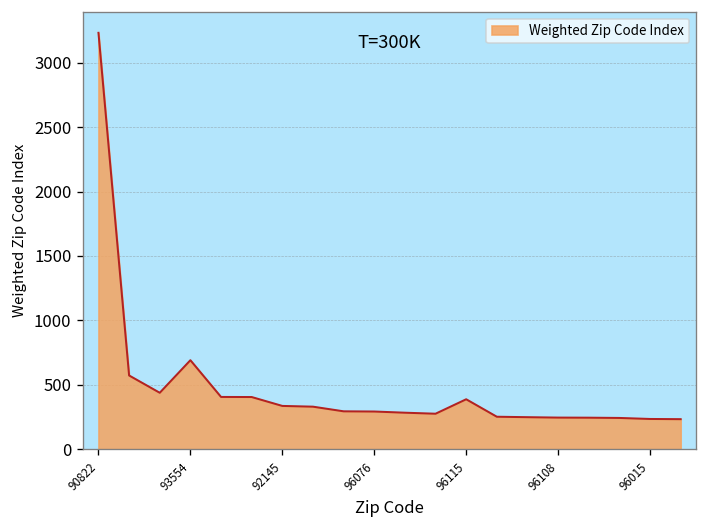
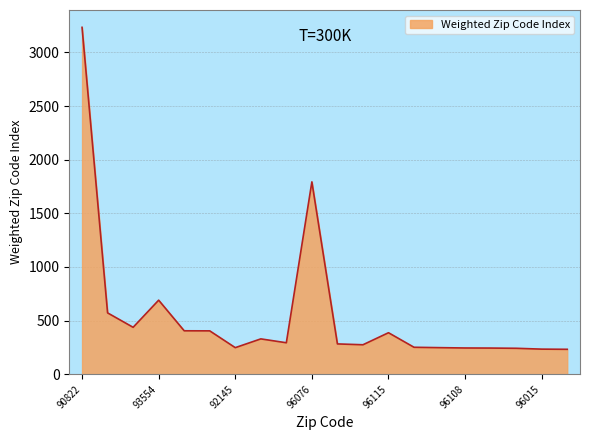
92145: 340 -> 250
96076: 290 -> 1790
